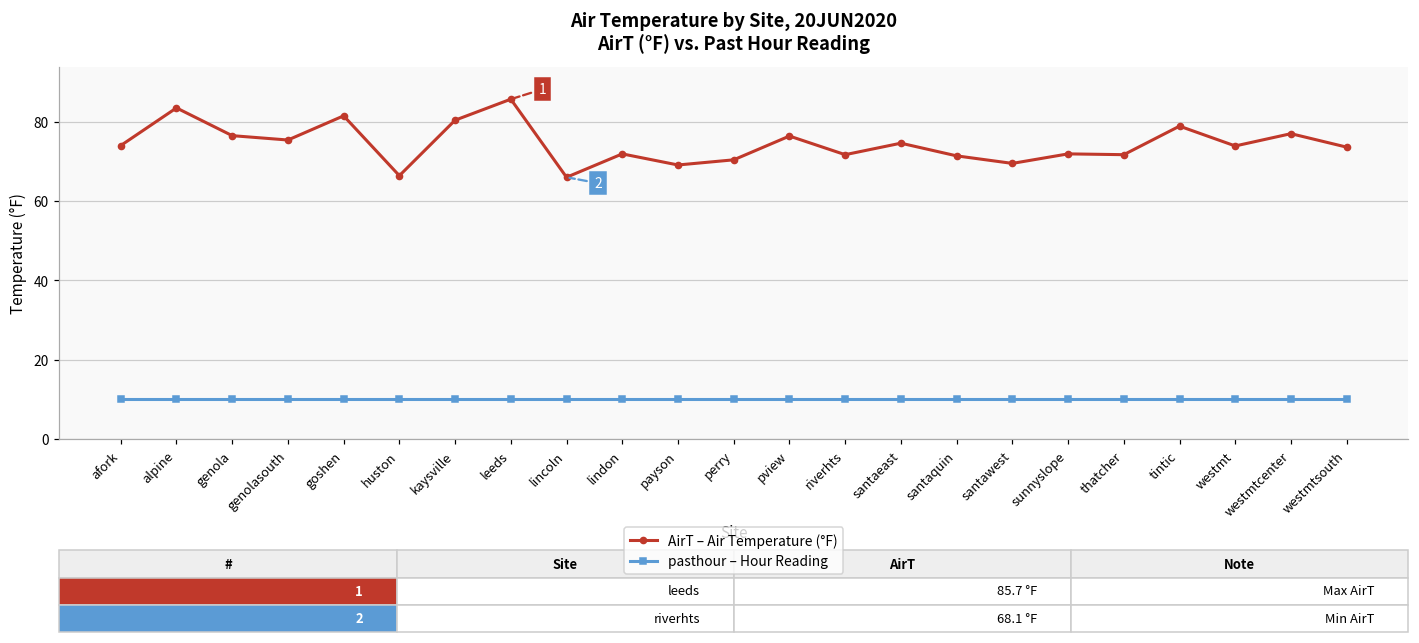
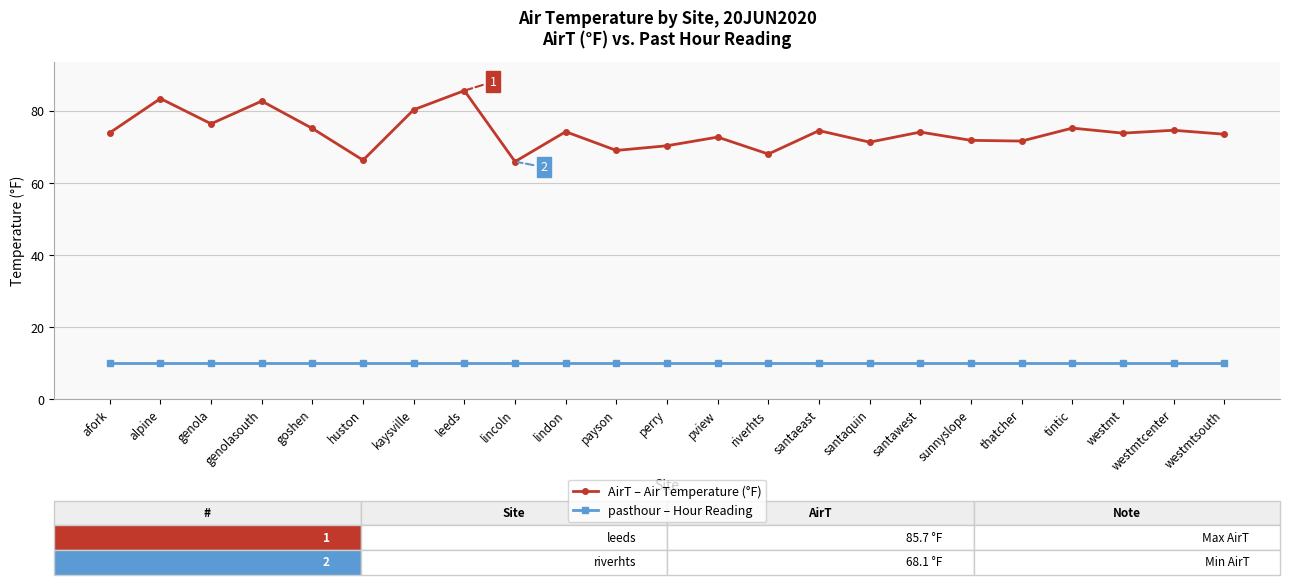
AirT – Air Temperature (°F), genolasouth: 75 -> 83
AirT – Air Temperature (°F), goshen: 82 -> 75
AirT – Air Temperature (°F), lindon: 72 -> 74
AirT – Air Temperature (°F), pview: 76 -> 73
AirT – Air Temperature (°F), riverhts: 72 -> 68
AirT – Air Temperature (°F), santawest: 70 -> 74
AirT – Air Temperature (°F), tintic: 79 -> 75
AirT – Air Temperature (°F), westmtcenter: 77 -> 75
